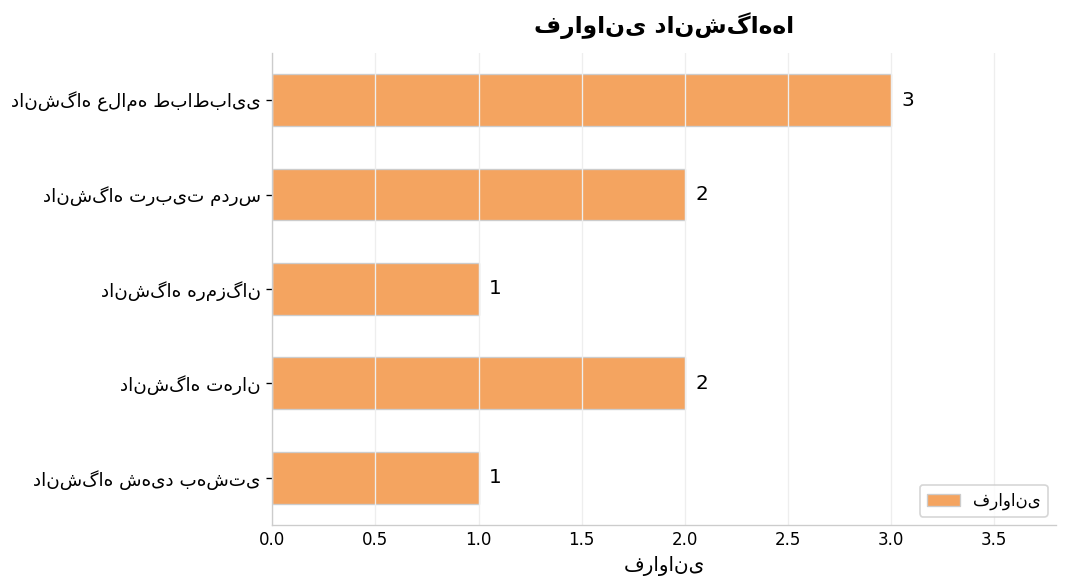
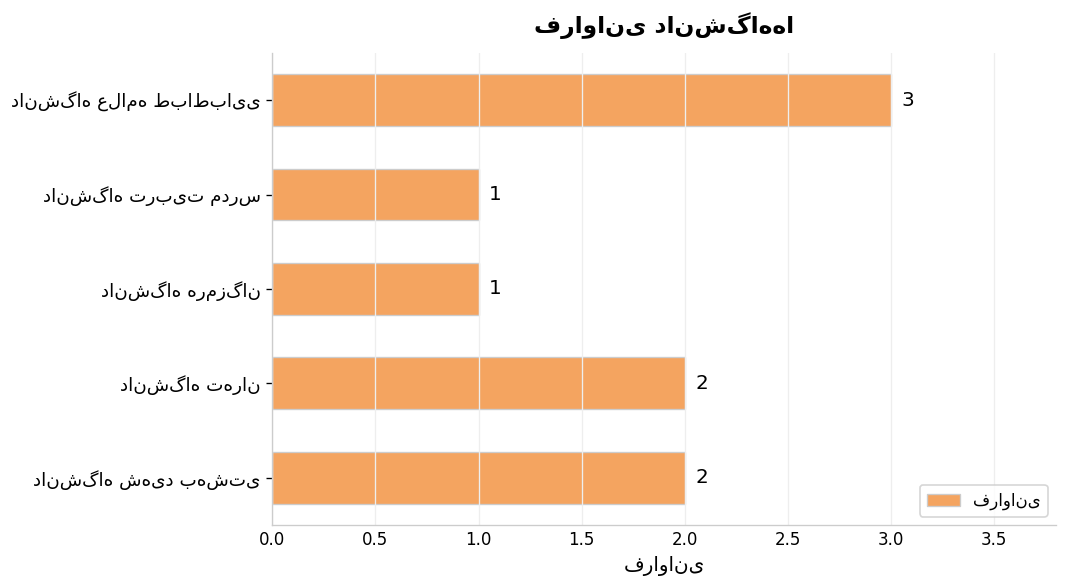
دانشگاه تربیت مدرس: 2 -> 1
دانشگاه شهید بهشتی: 1 -> 2
